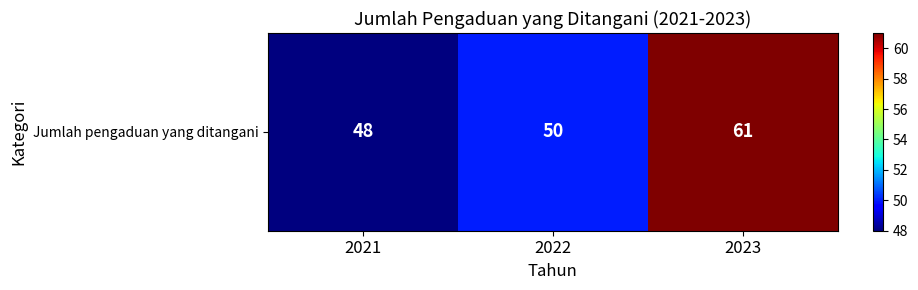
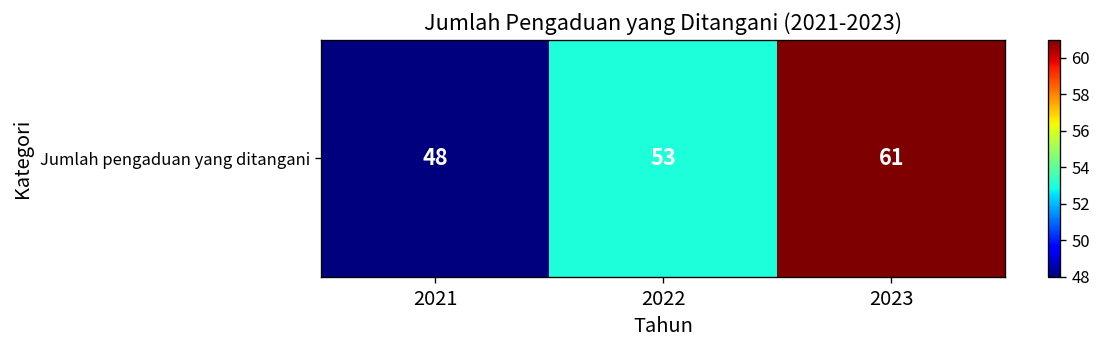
Jumlah pengaduan yang ditangani, 2022: 50 -> 53
